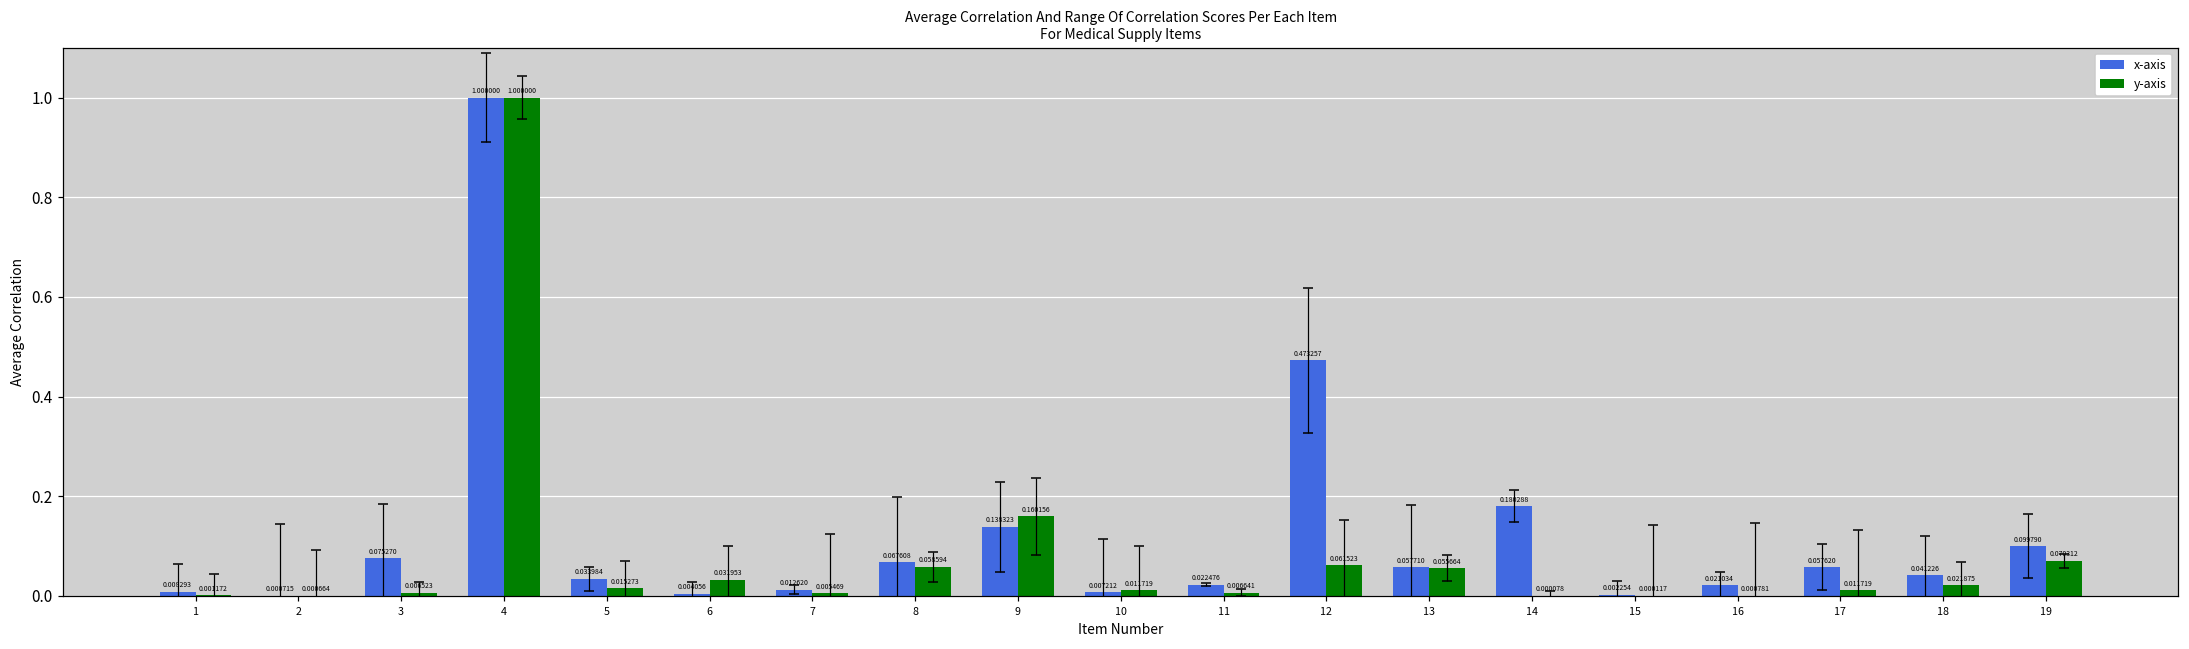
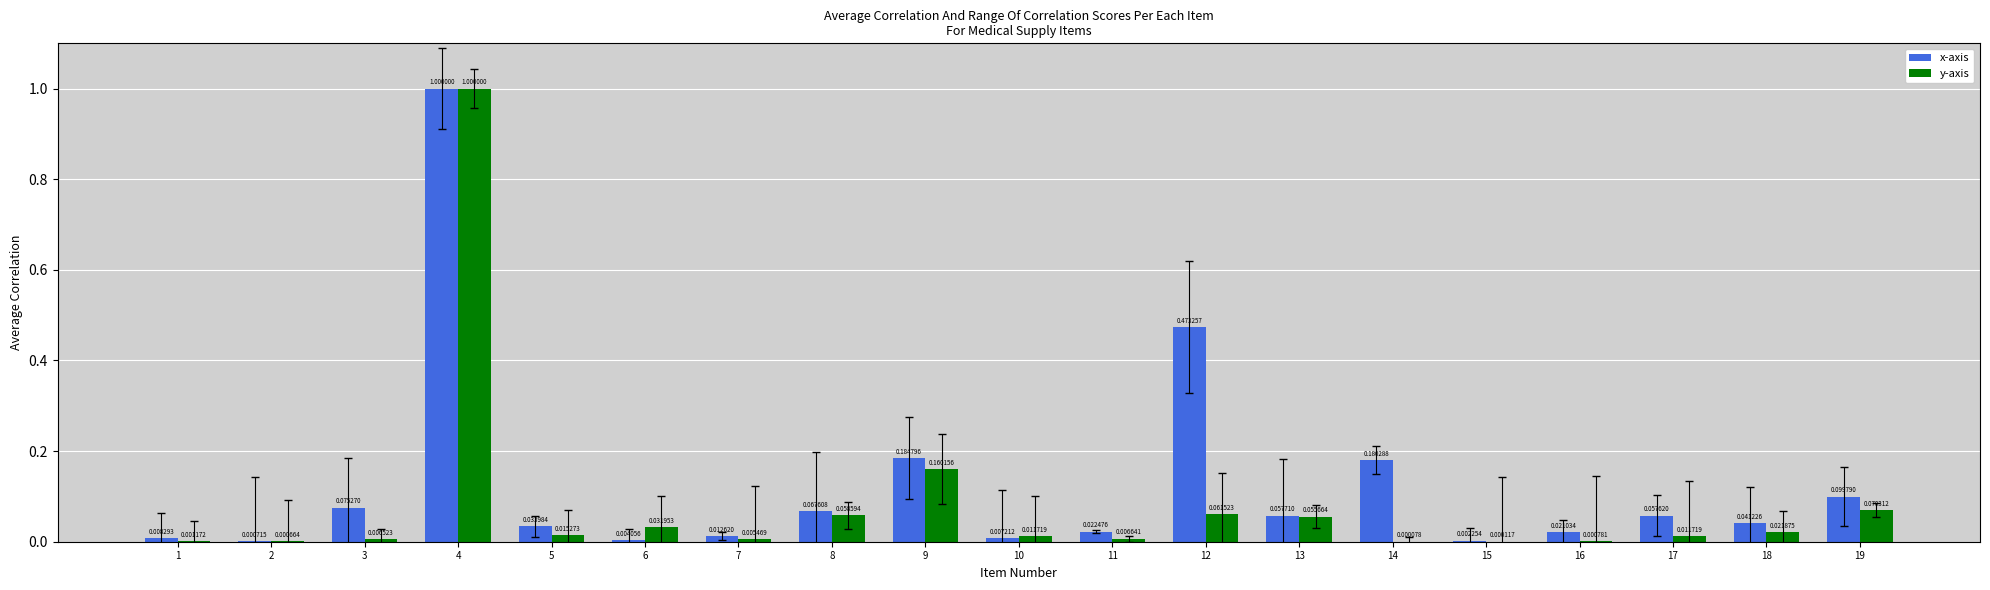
x-axis, 9: 0.138323 -> 0.184796
